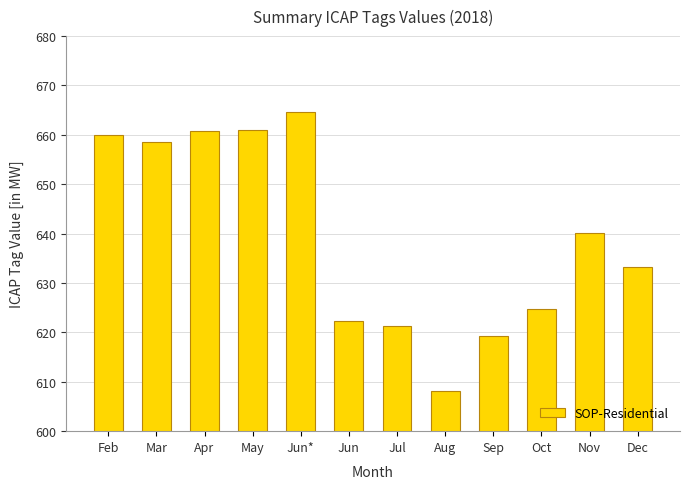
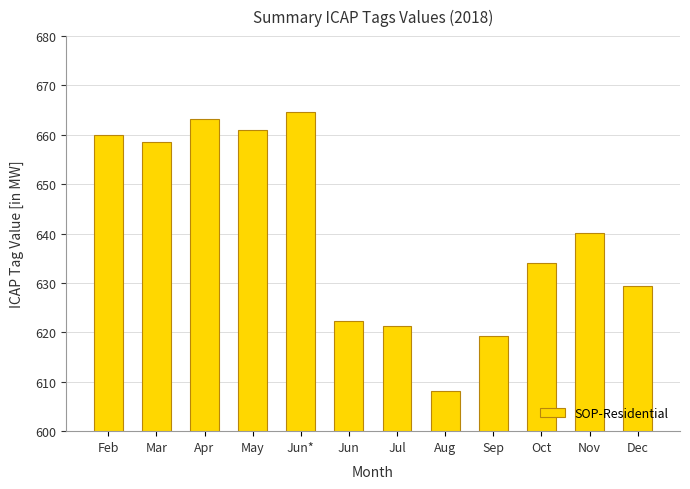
Apr: 661 -> 663
Oct: 625 -> 634
Dec: 633 -> 629
